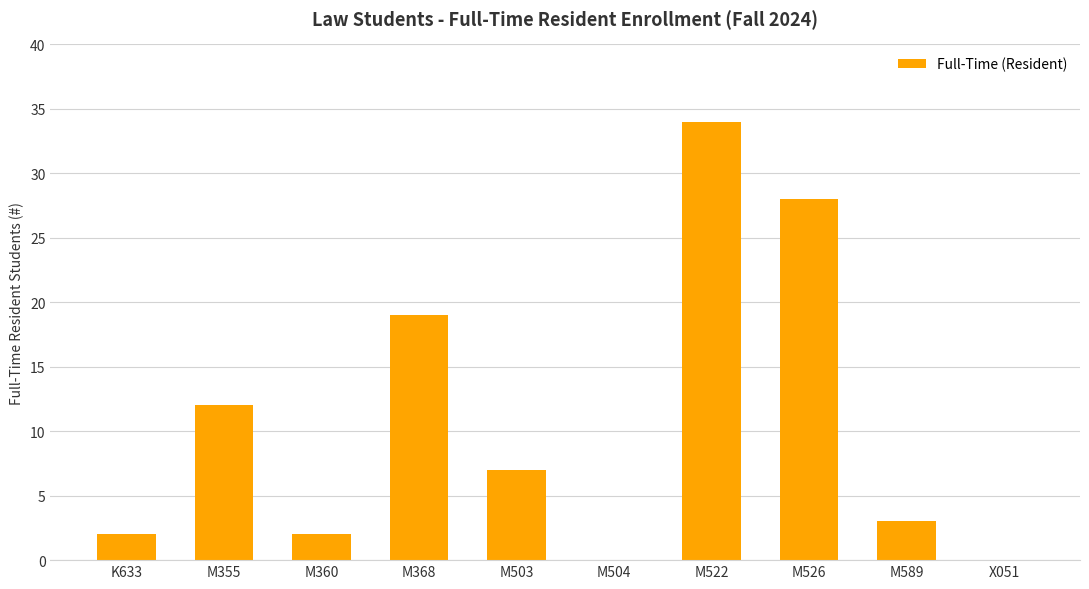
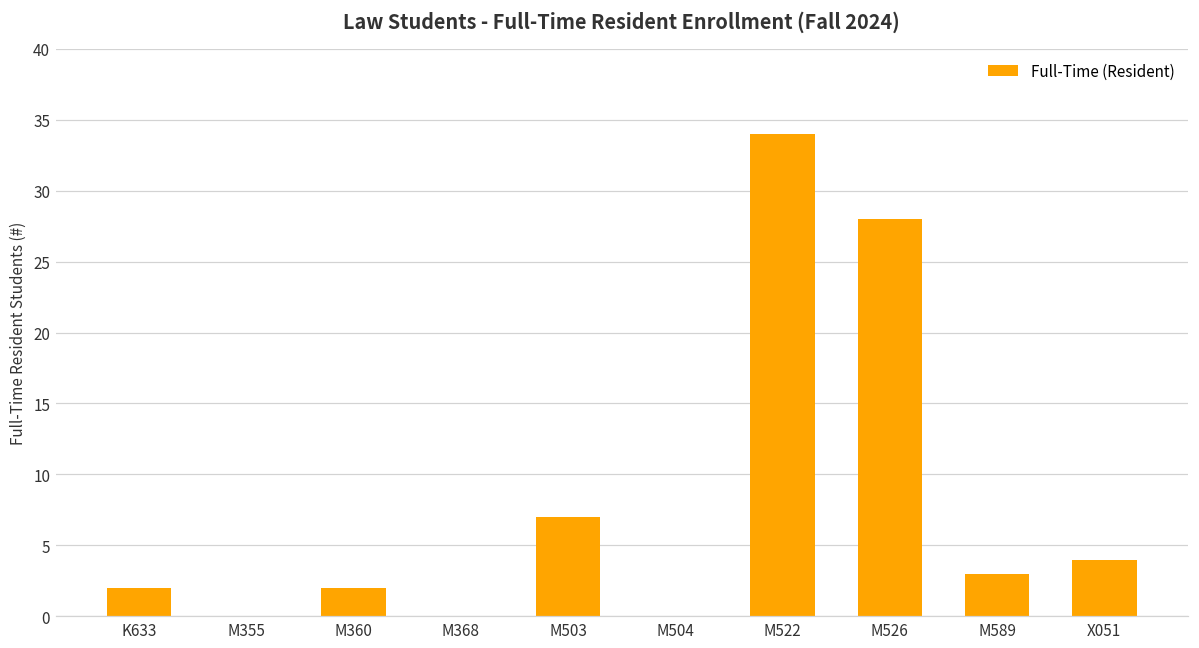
M355: 12 -> 0
M368: 19 -> 0
X051: 0 -> 4
